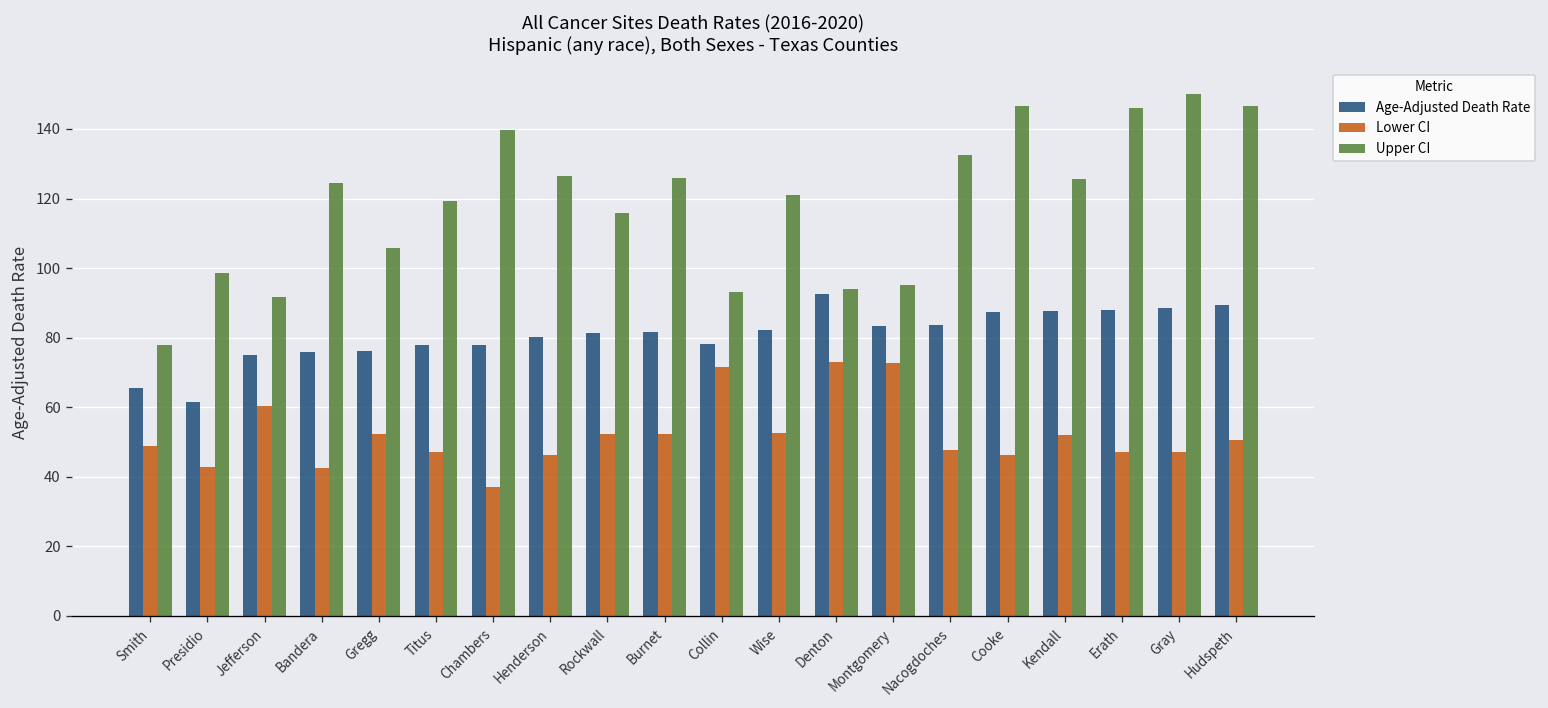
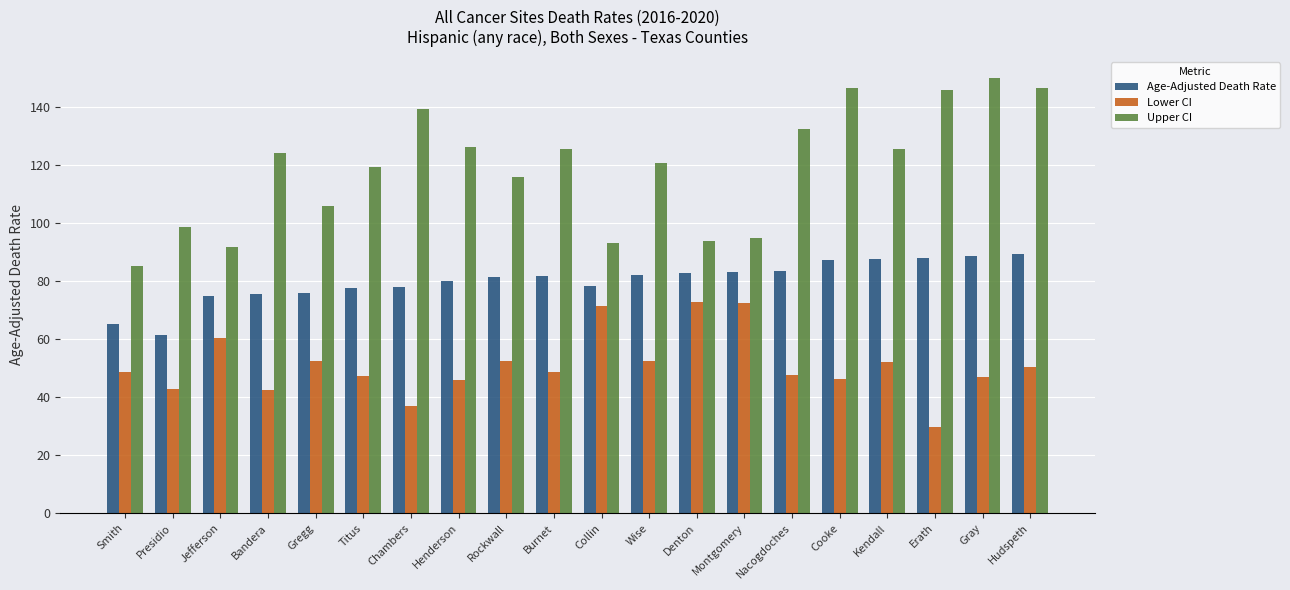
Upper CI, Smith: 78 -> 85
Lower CI, Burnet: 52 -> 49
Age-Adjusted Death Rate, Denton: 93 -> 83
Lower CI, Erath: 47 -> 30
